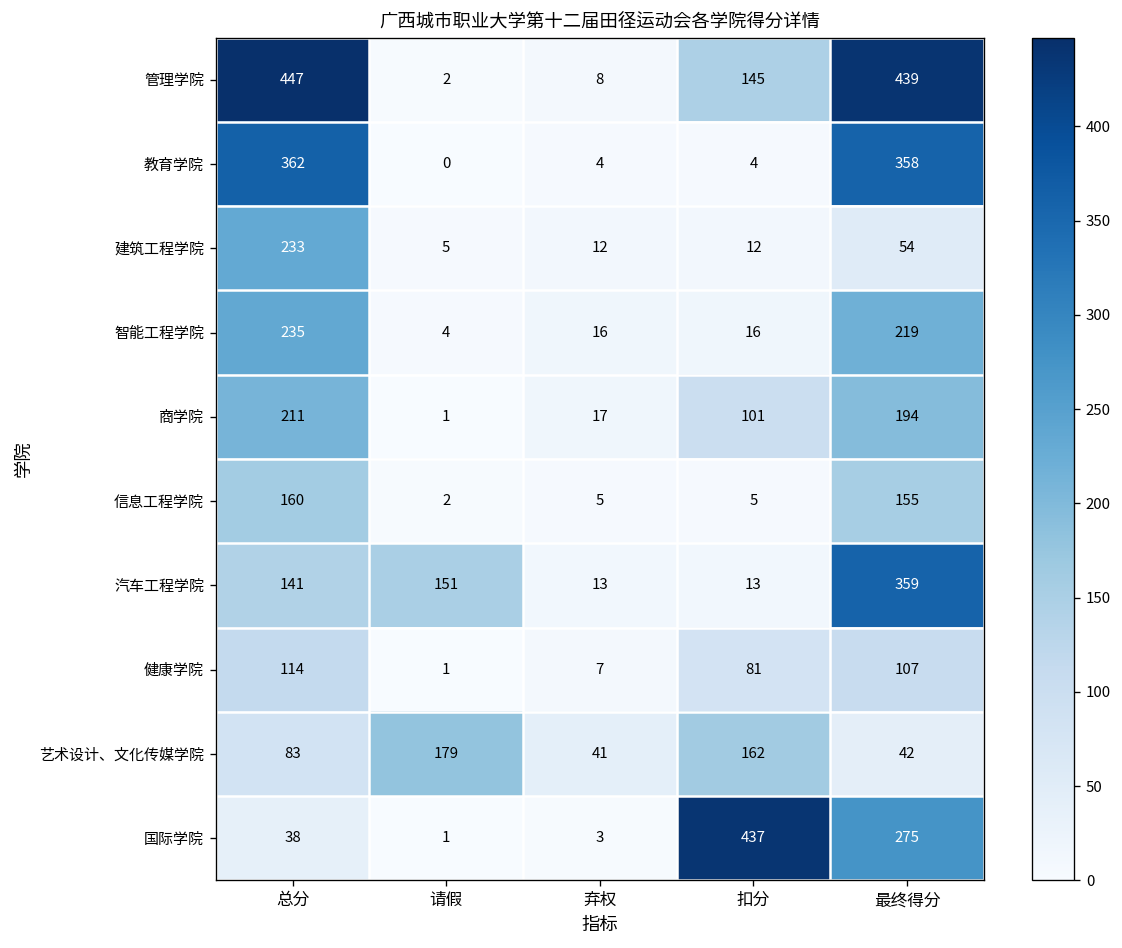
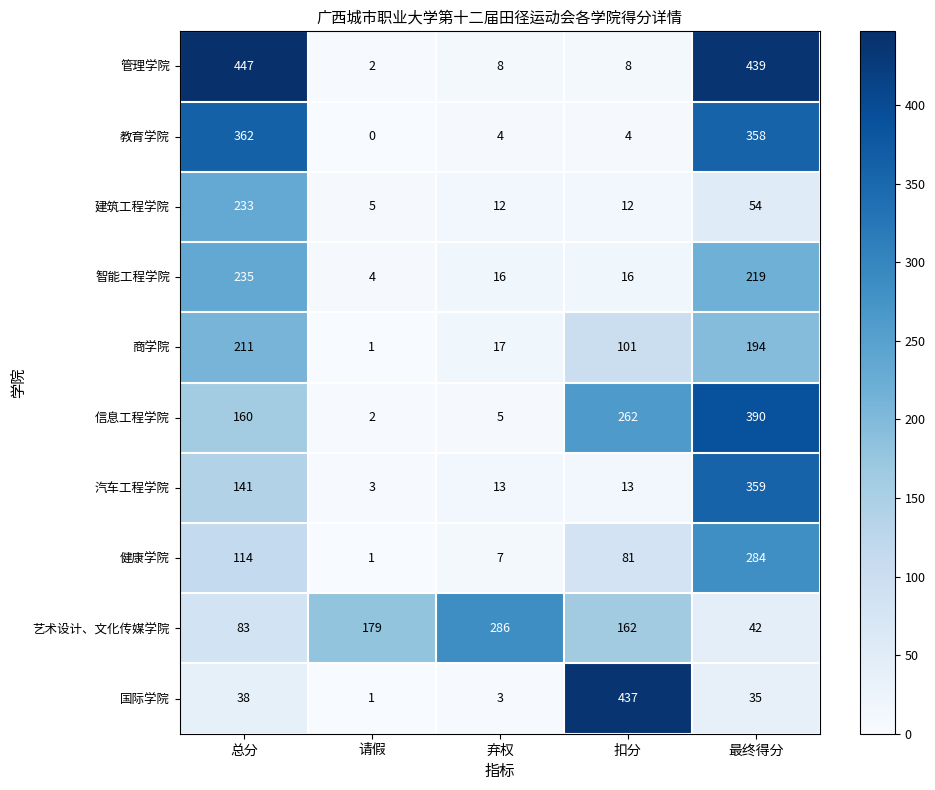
管理学院, 扣分: 145 -> 8
信息工程学院, 扣分: 5 -> 262
信息工程学院, 最终得分: 155 -> 390
汽车工程学院, 请假: 151 -> 3
健康学院, 最终得分: 107 -> 284
艺术设计、文化传媒学院, 弃权: 41 -> 286
国际学院, 最终得分: 275 -> 35
